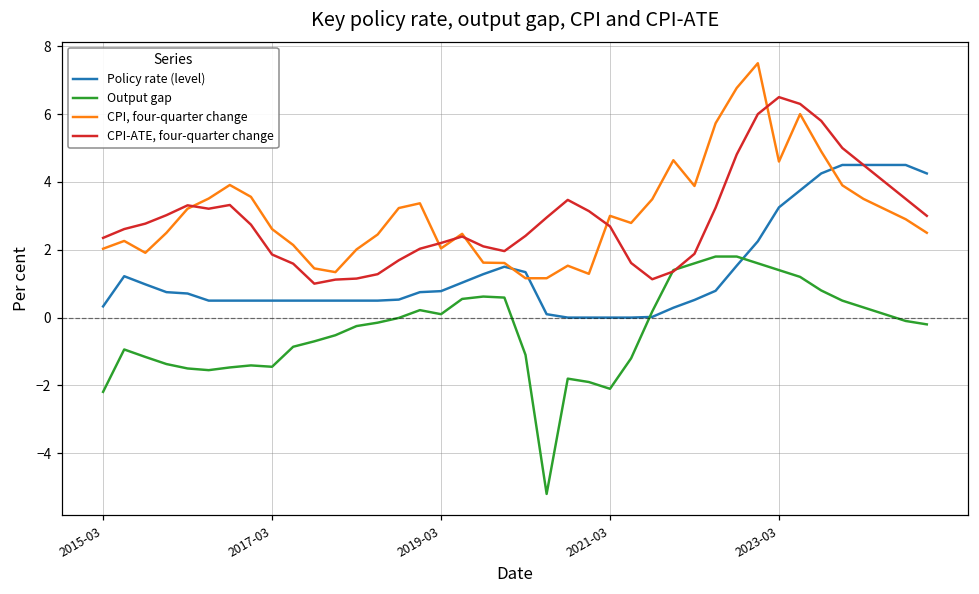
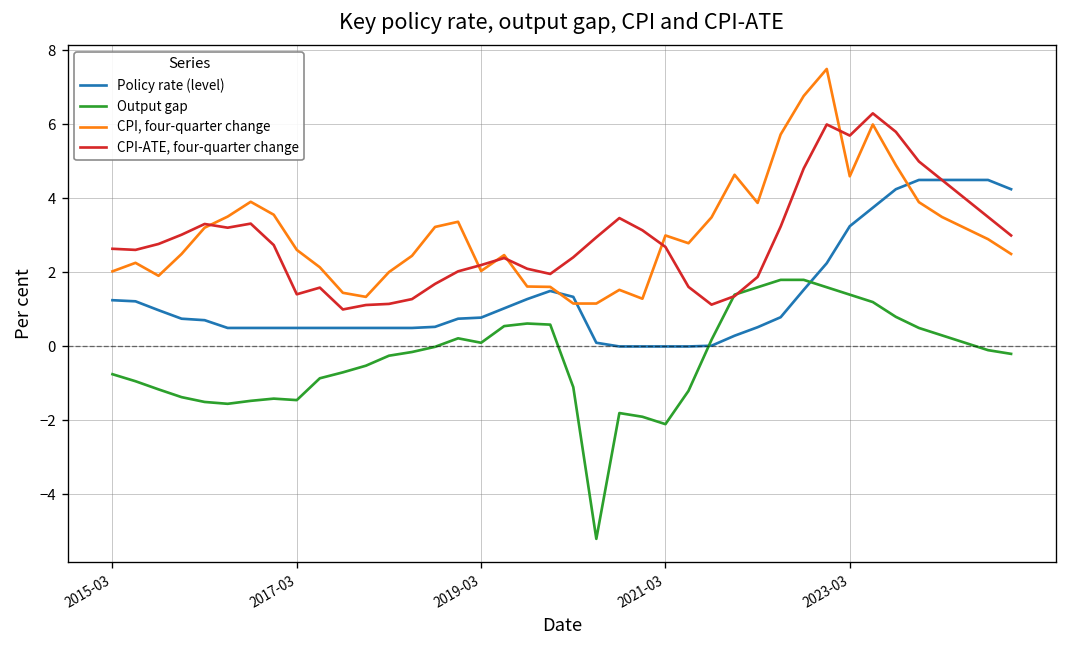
Policy rate (level), 2015-03: 0.3 -> 1.3
Output gap, 2015-03: -2.2 -> -0.8
CPI-ATE, four-quarter change, 2015-03: 2.4 -> 2.6
CPI-ATE, four-quarter change, 2017-03: 1.9 -> 1.4
CPI-ATE, four-quarter change, 2023-03: 6.5 -> 5.7
